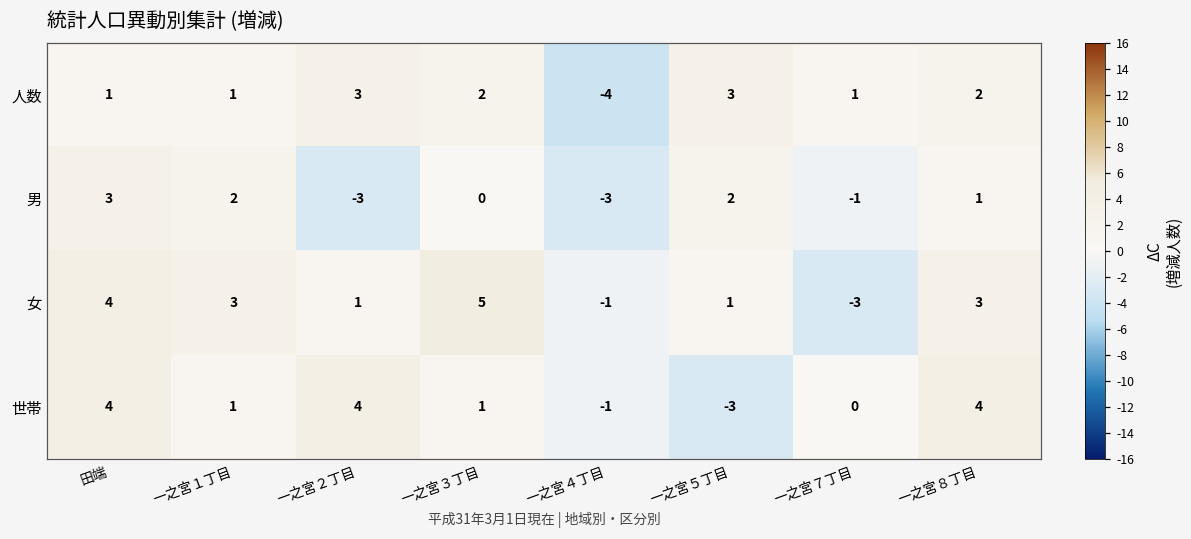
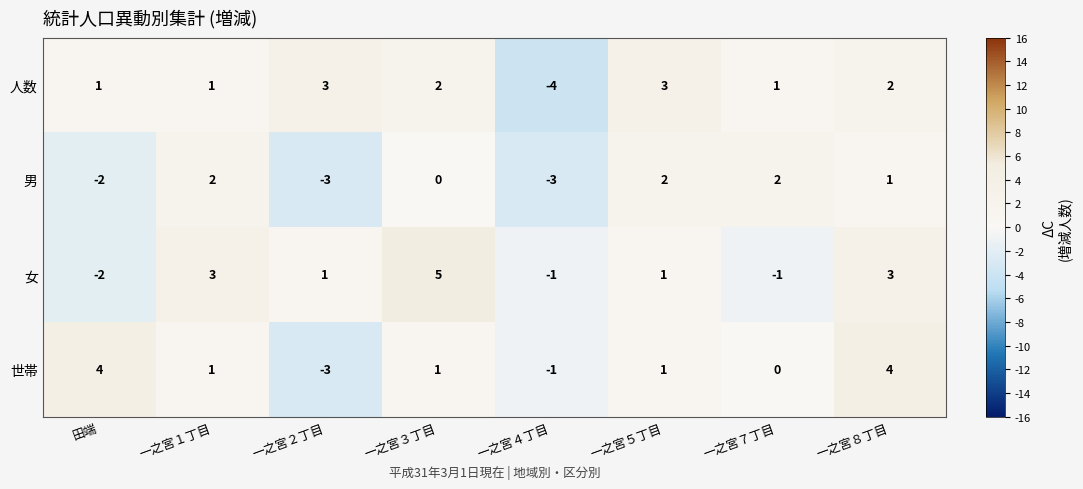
男, 田端: 3 -> -2
男, 一之宮７丁目: -1 -> 2
女, 田端: 4 -> -2
女, 一之宮７丁目: -3 -> -1
世帯, 一之宮２丁目: 4 -> -3
世帯, 一之宮５丁目: -3 -> 1
